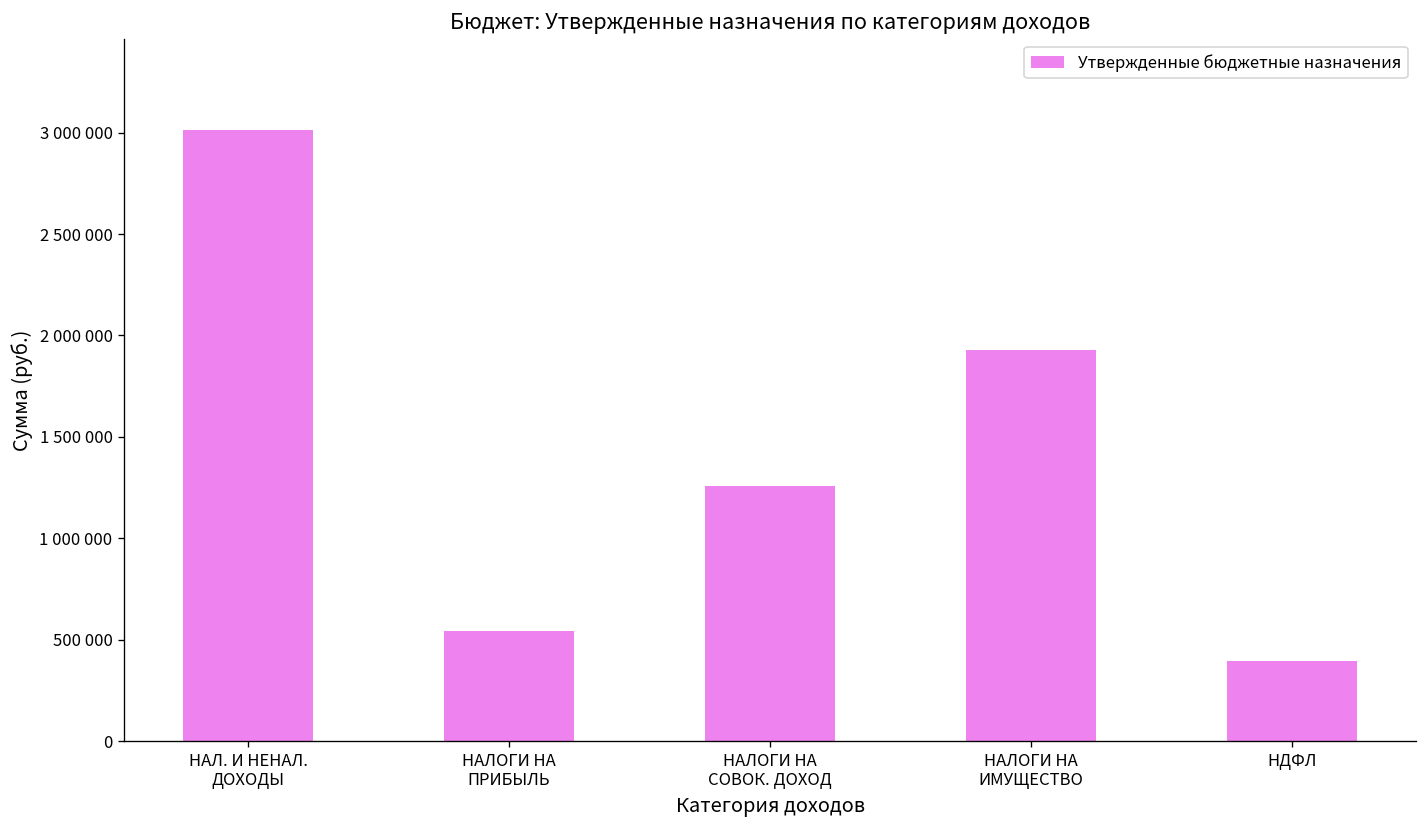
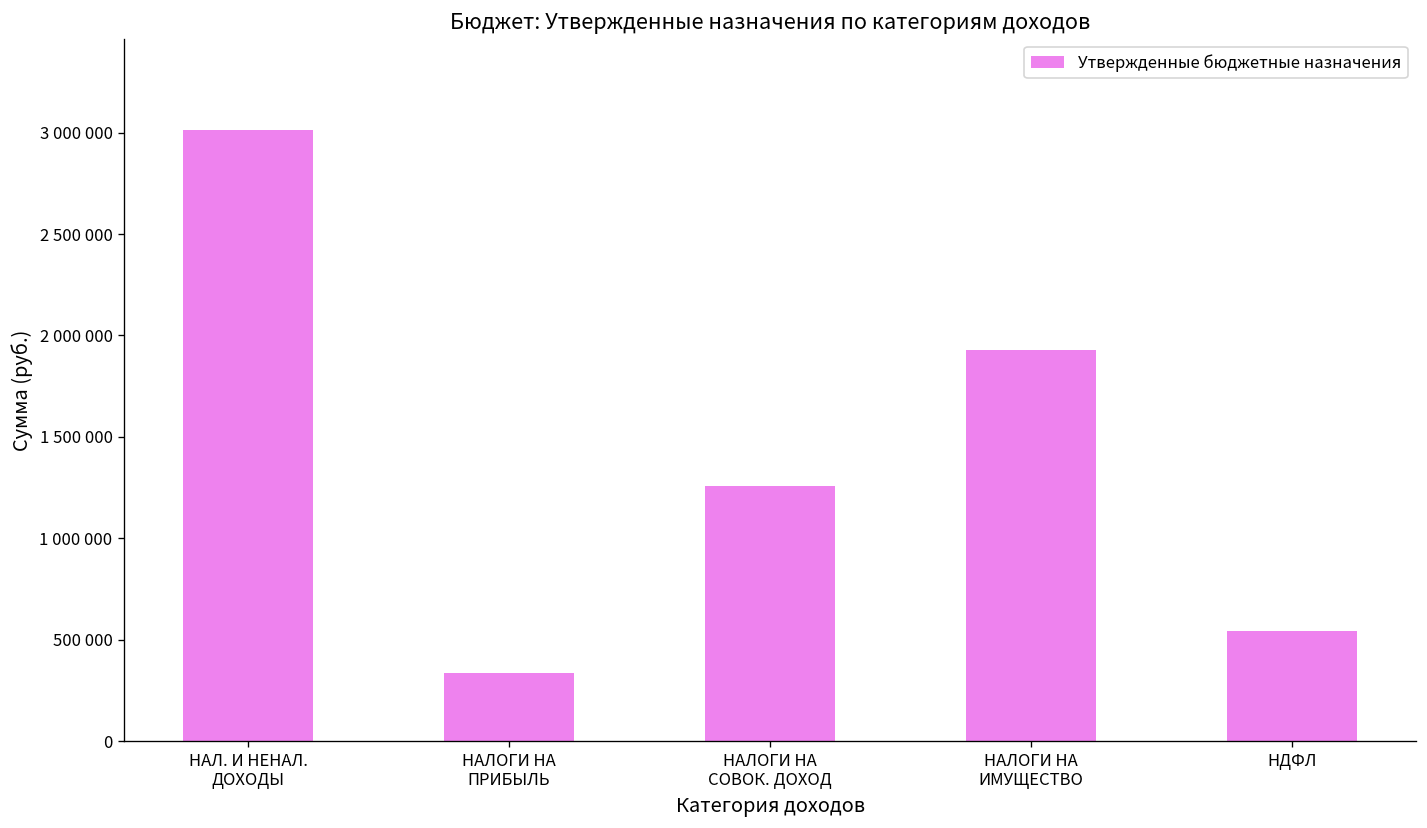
НАЛОГИ НА ПРИБЫЛЬ: 540000 -> 340000
НДФЛ: 400000 -> 540000
